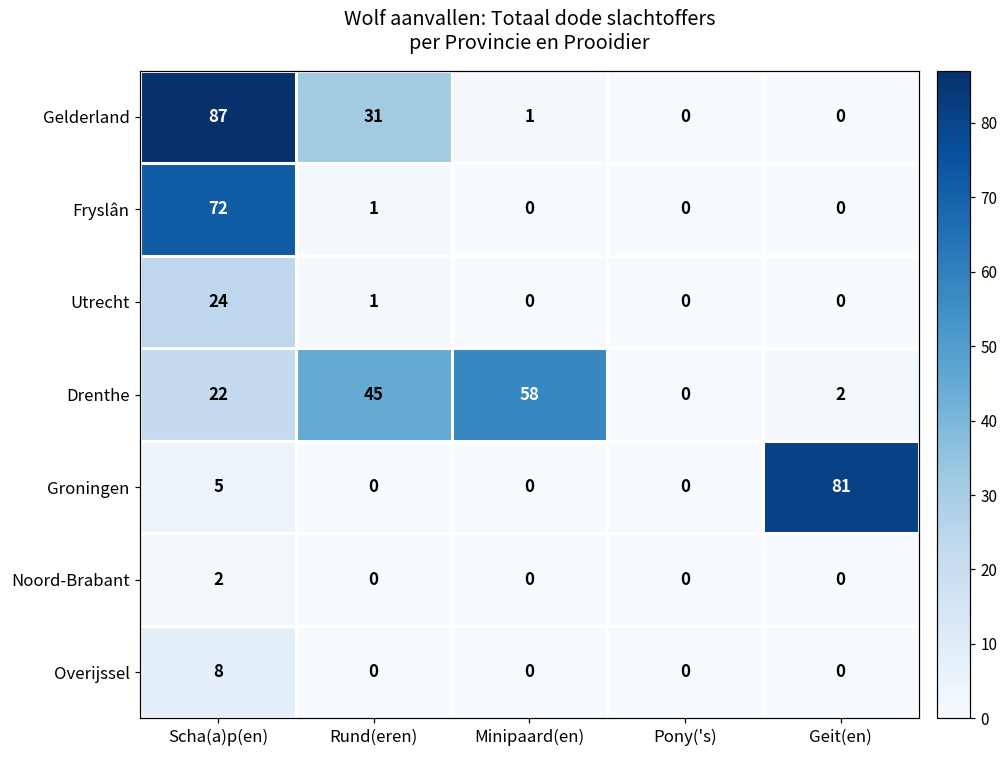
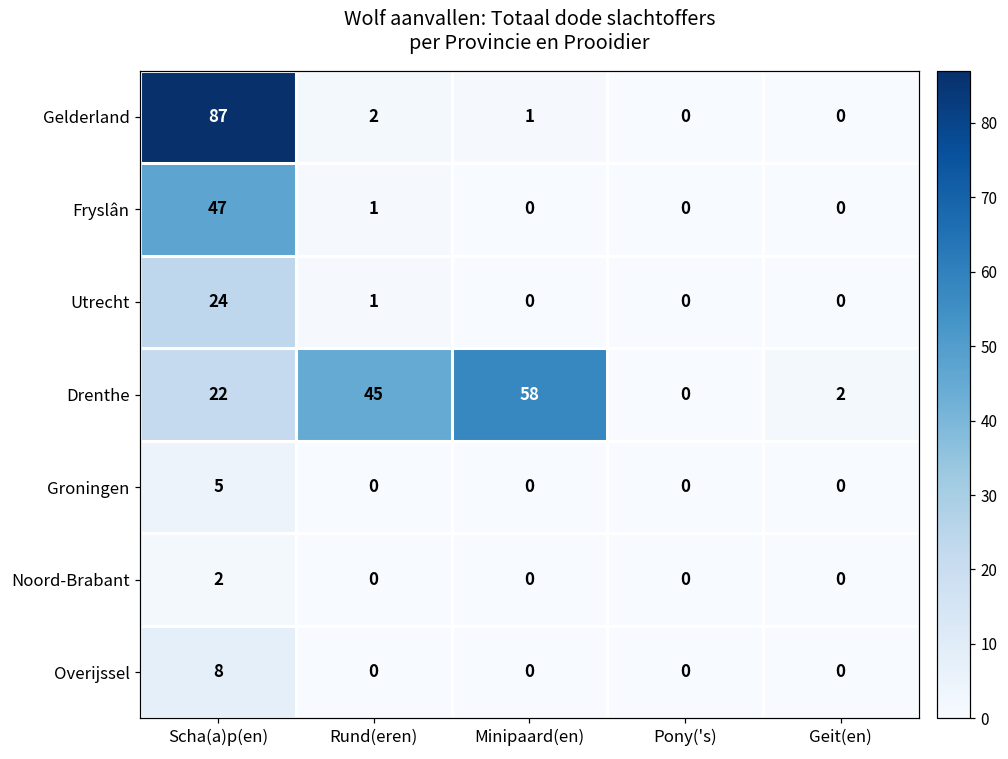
Gelderland, Rund(eren): 31 -> 2
Fryslân, Scha(a)p(en): 72 -> 47
Groningen, Geit(en): 81 -> 0
